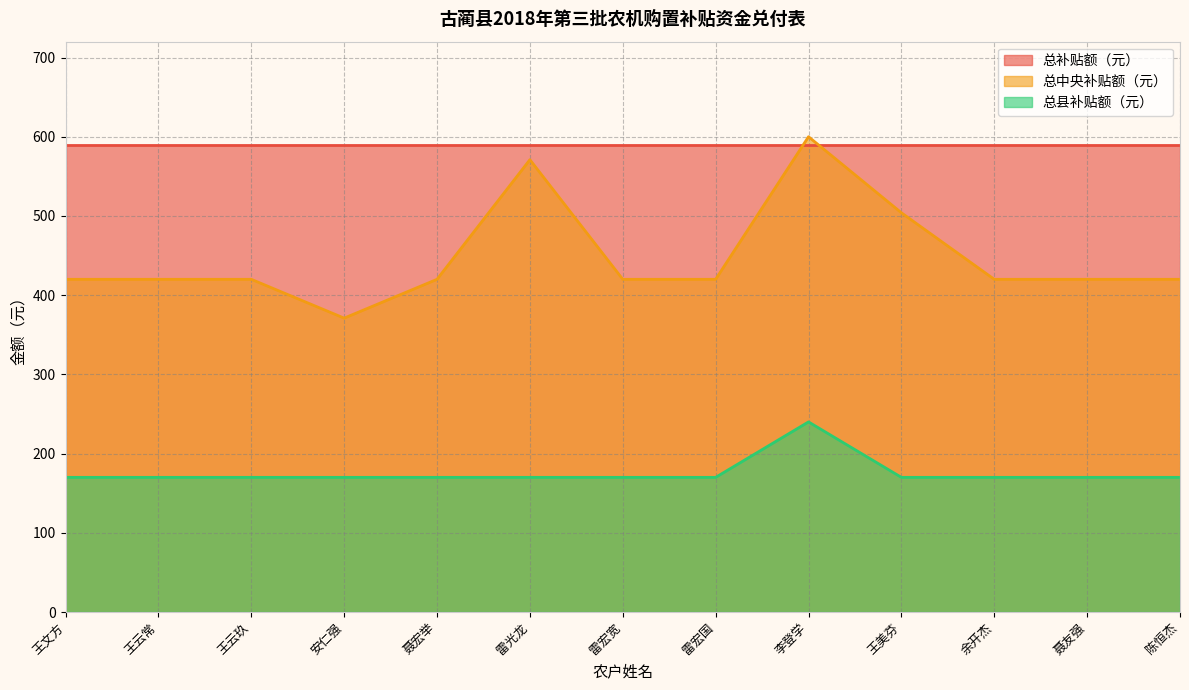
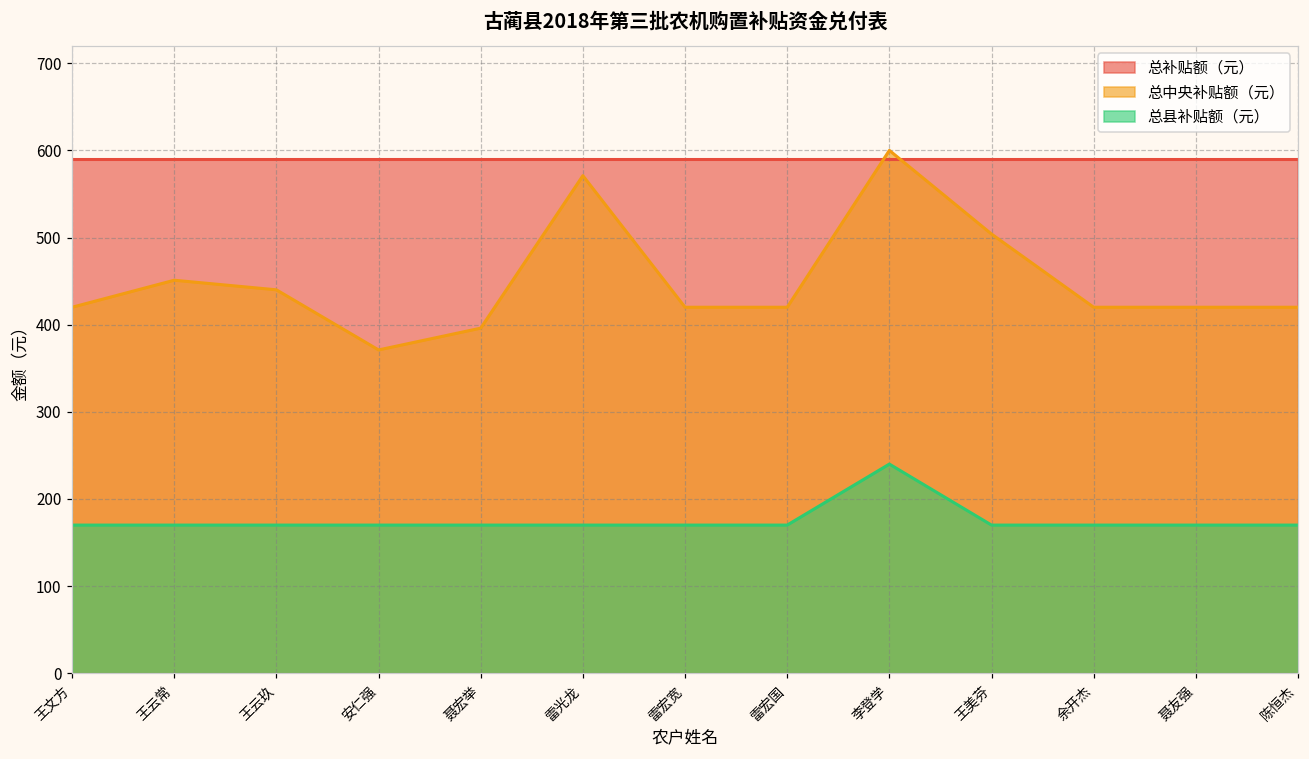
总中央补贴额（元）, 王云常: 420 -> 450
总中央补贴额（元）, 王云玖: 420 -> 440
总中央补贴额（元）, 聂宏举: 420 -> 400
